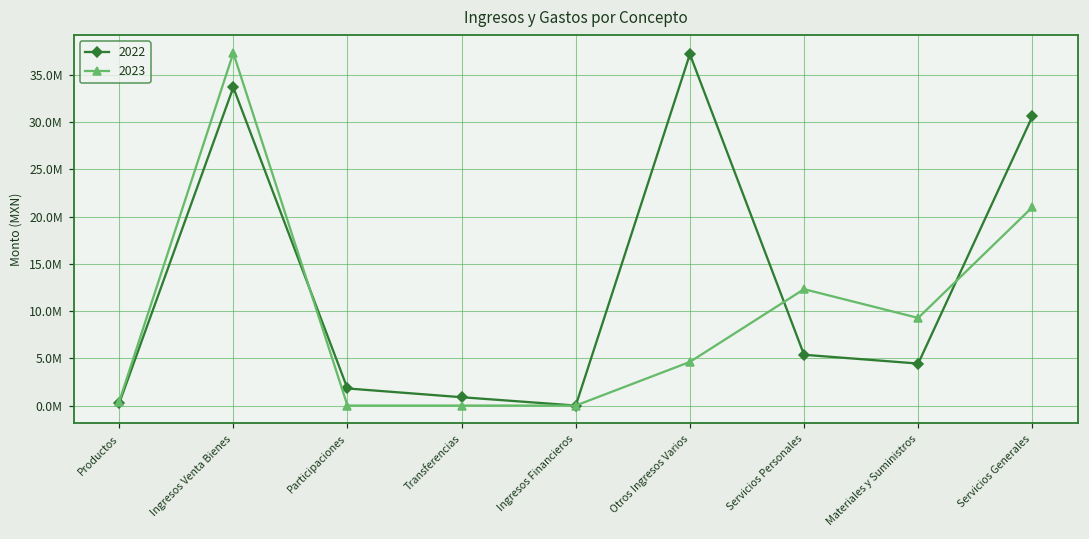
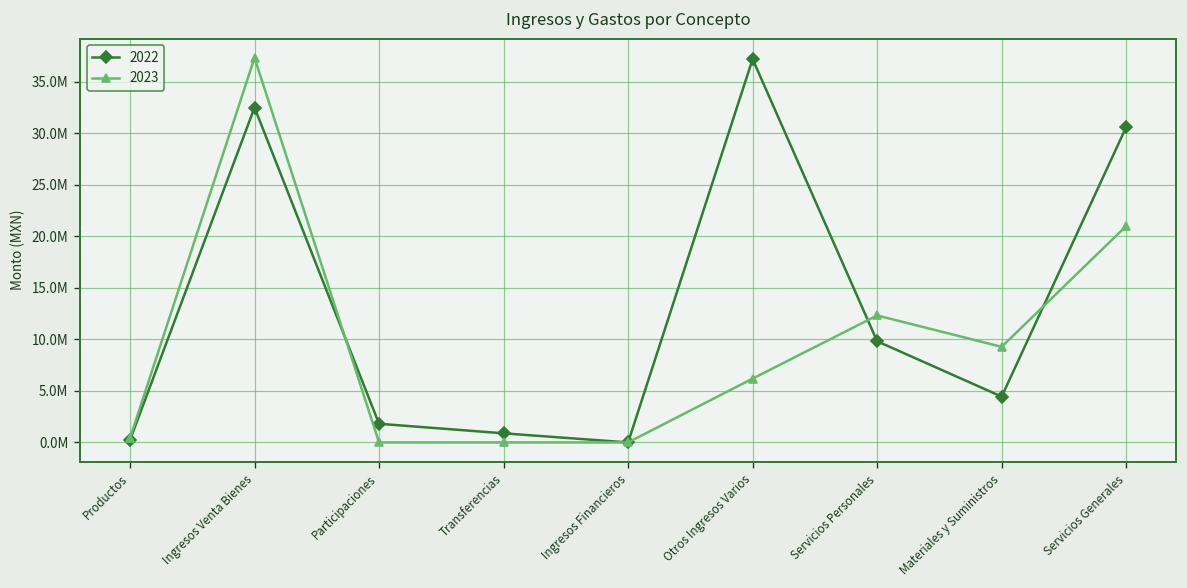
2022, Ingresos Venta Bienes: 34000000 -> 32000000
2023, Otros Ingresos Varios: 5000000 -> 6000000
2022, Servicios Personales: 5000000 -> 10000000
